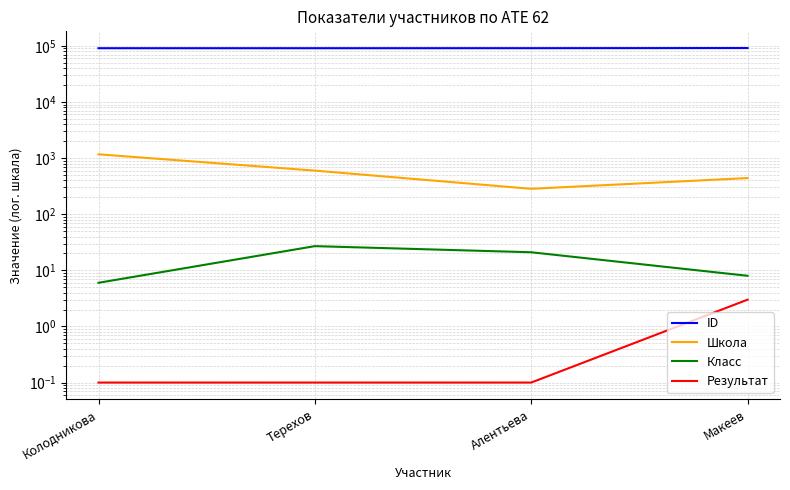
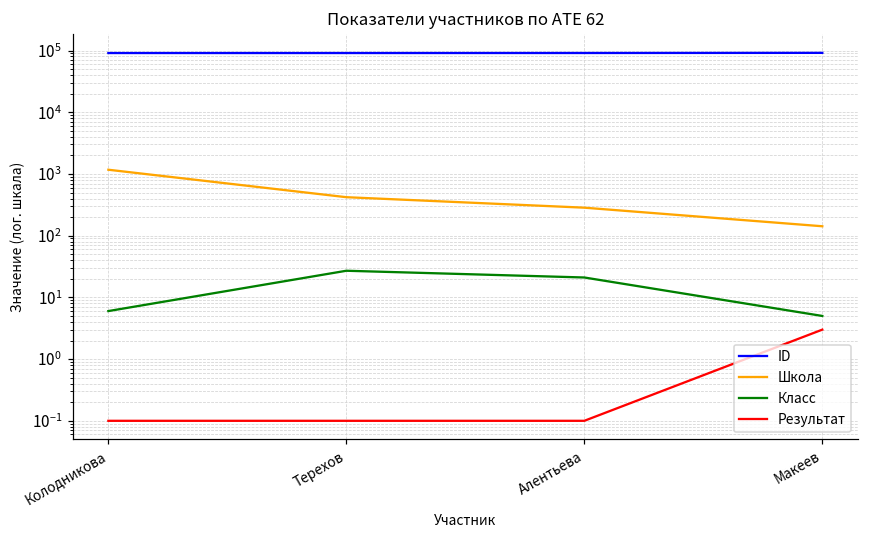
Школа, Терехов: 600 -> 400
Школа, Макеев: 400 -> 140
Класс, Макеев: 8 -> 5
